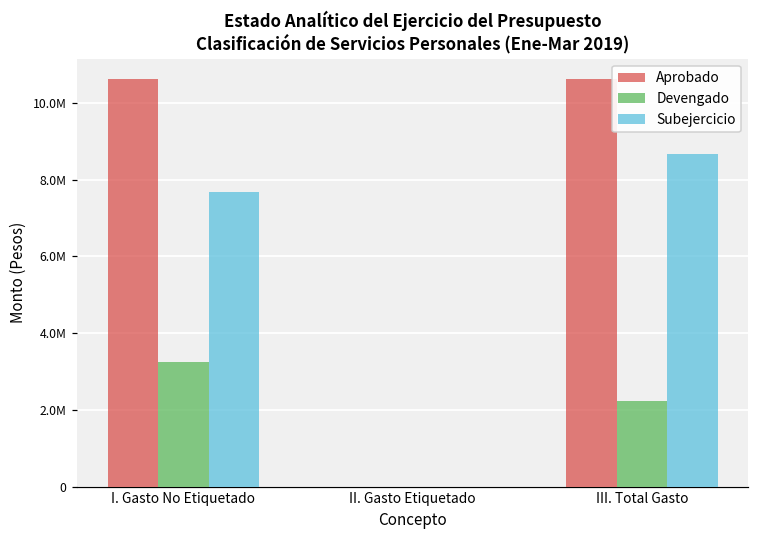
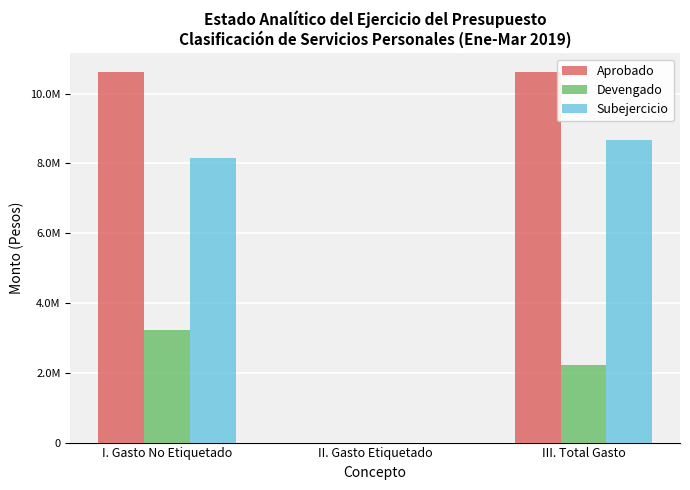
Subejercicio, I. Gasto No Etiquetado: 7700000 -> 8100000
